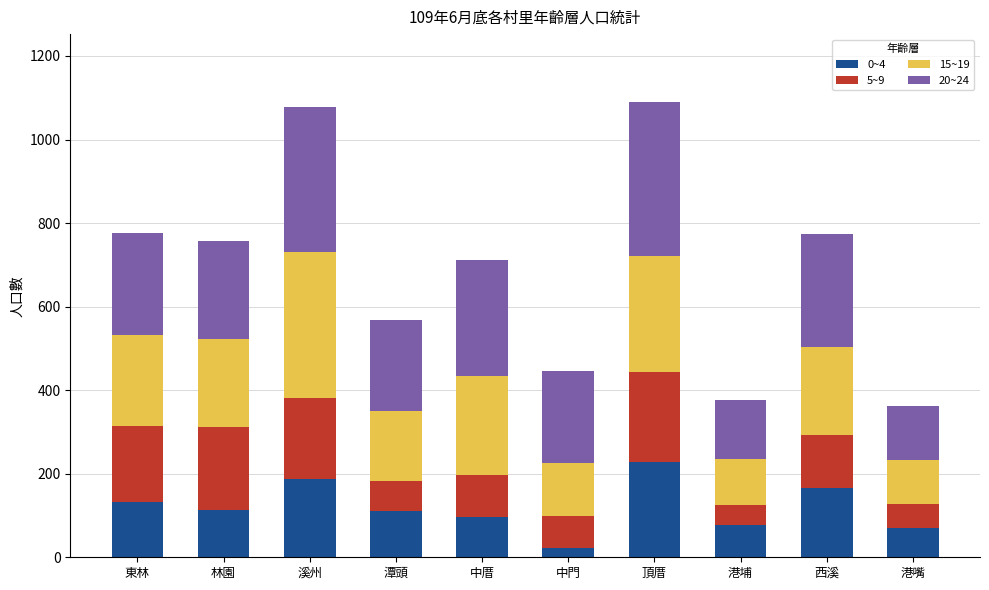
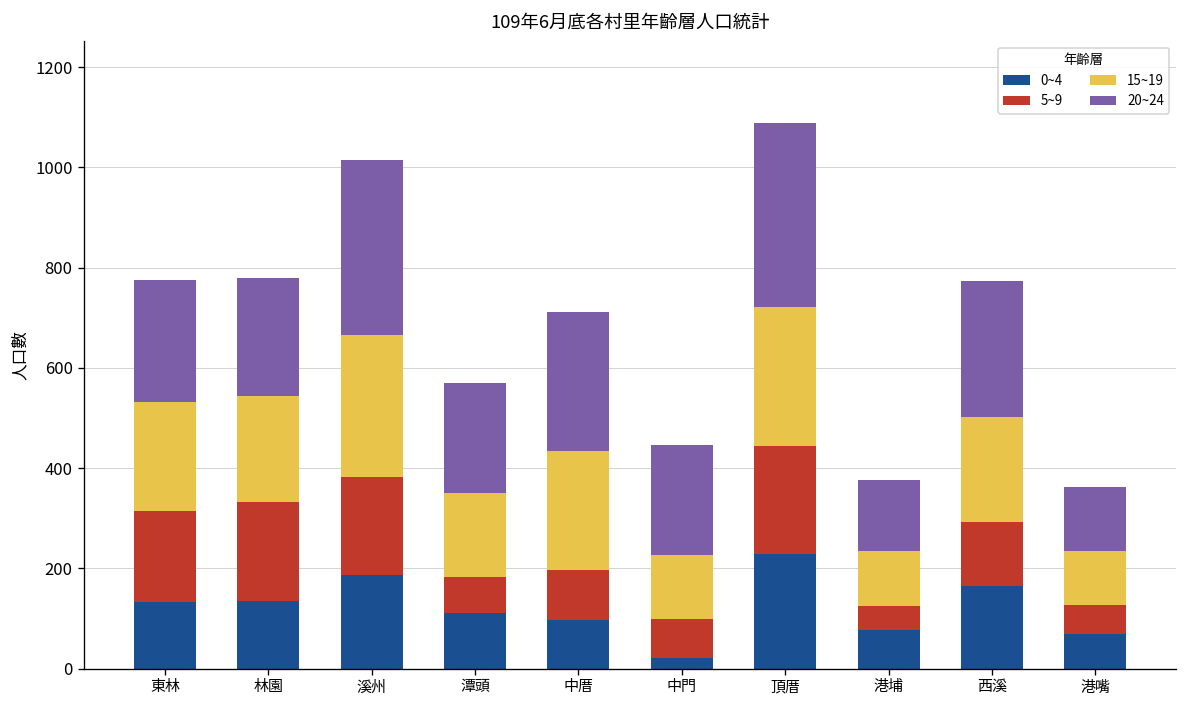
0~4, 林園: 110 -> 140
15~19, 溪州: 350 -> 280
